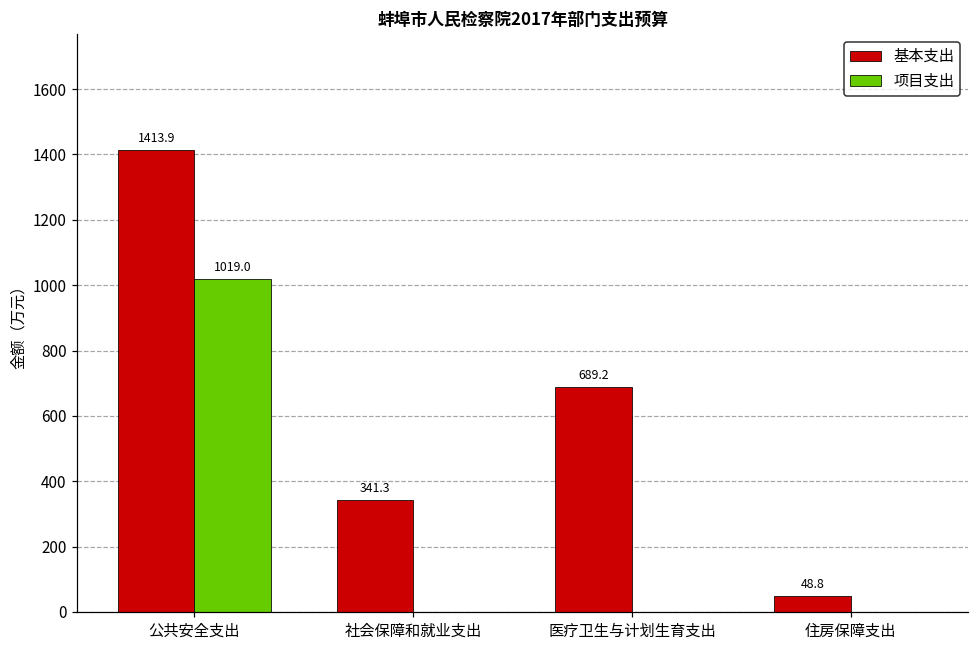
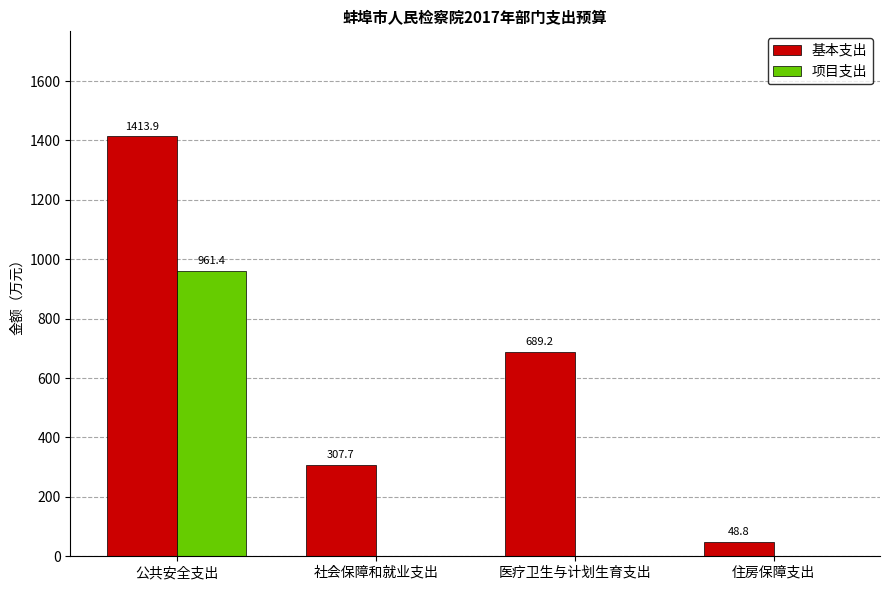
项目支出, 公共安全支出: 1019.0 -> 961.4
基本支出, 社会保障和就业支出: 341.3 -> 307.7
